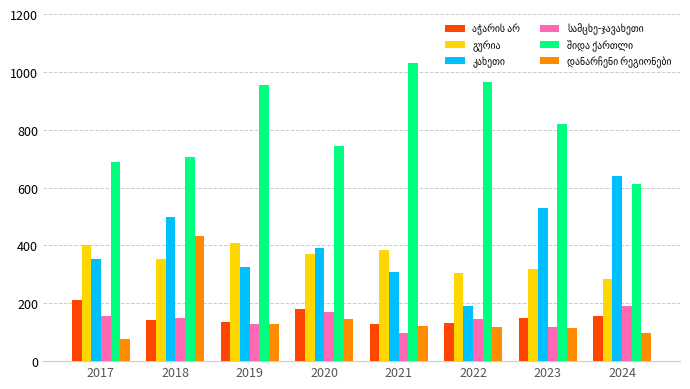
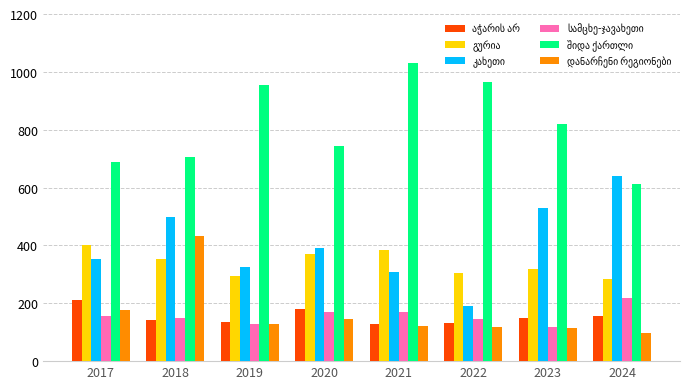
დანარჩენი რეგიონები, 2017: 80 -> 180
გურია, 2019: 410 -> 300
სამცხე-ჯავახეთი, 2021: 100 -> 170
სამცხე-ჯავახეთი, 2024: 190 -> 220
